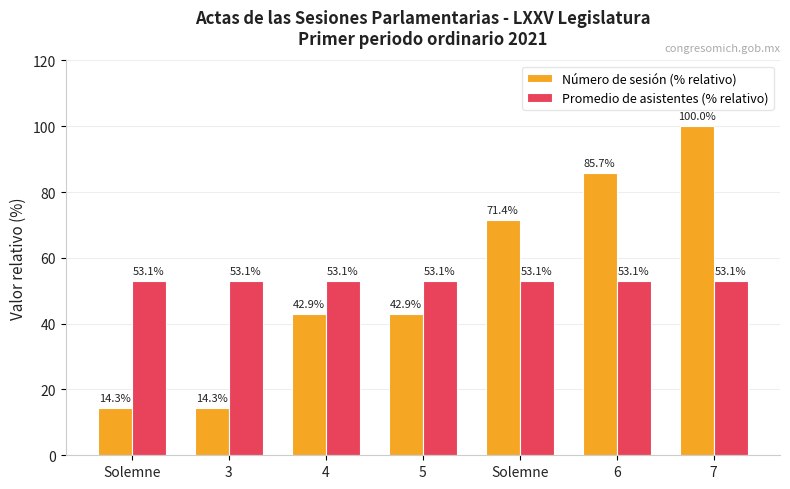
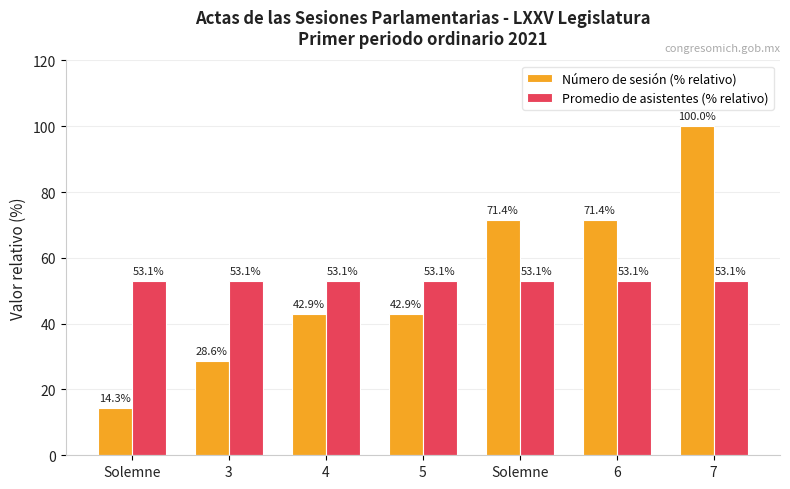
Número de sesión (% relativo), 3: 14.3% -> 28.6%
Número de sesión (% relativo), 6: 85.7% -> 71.4%
